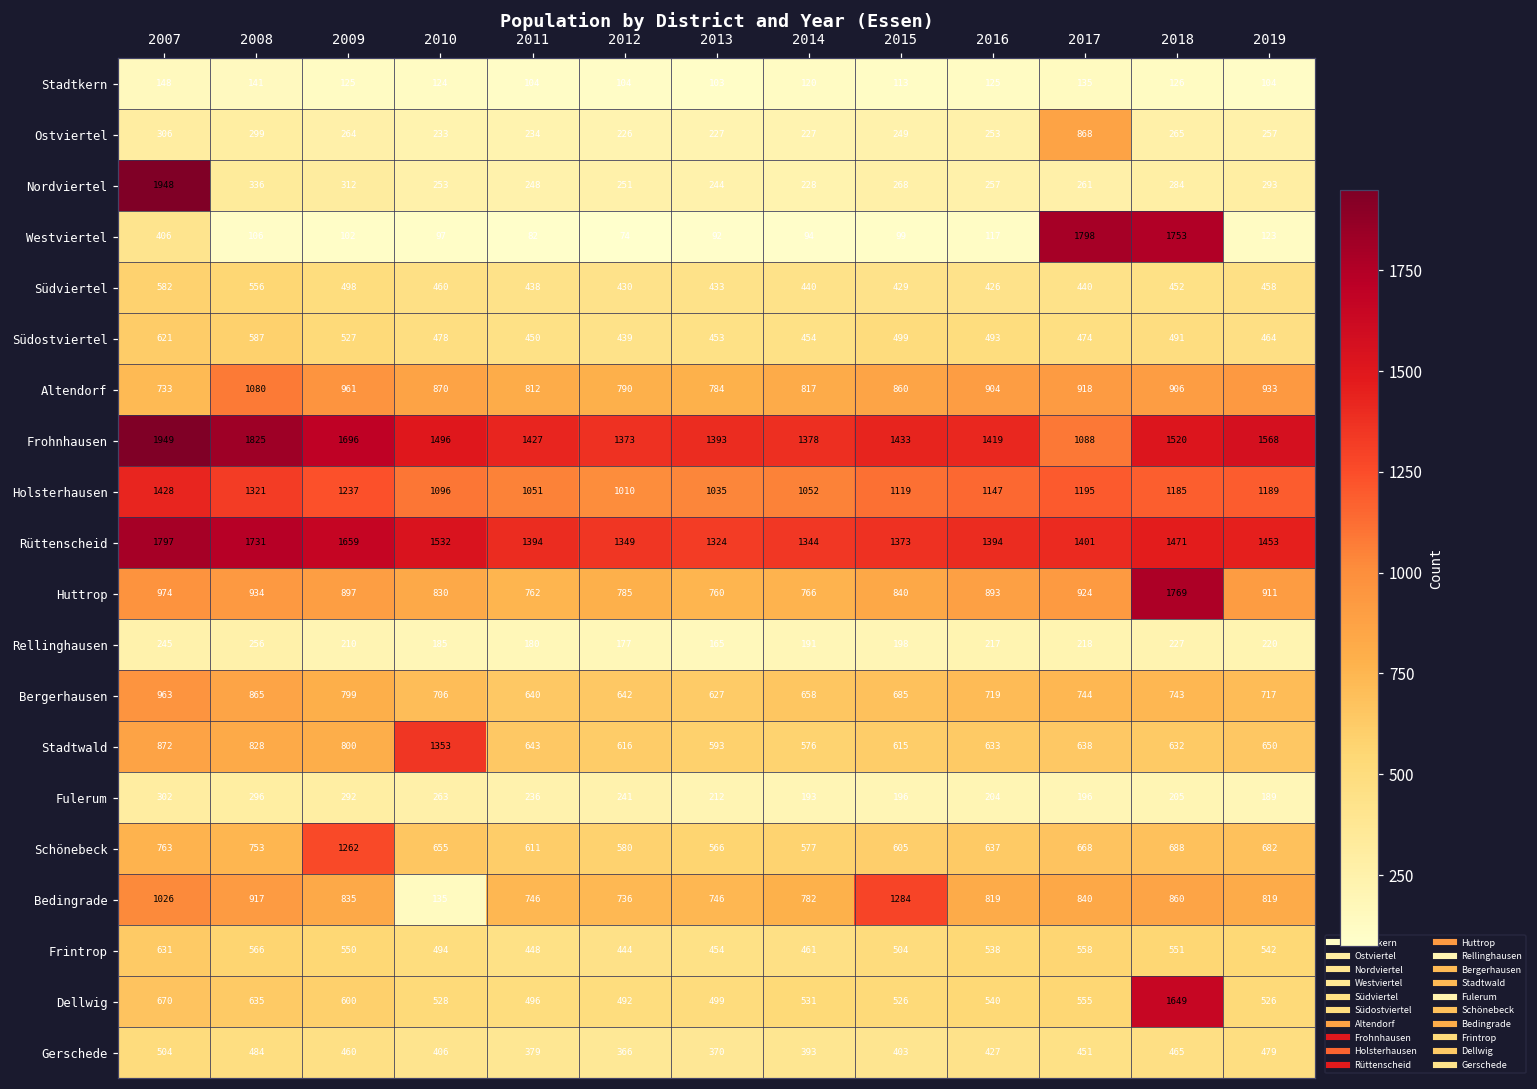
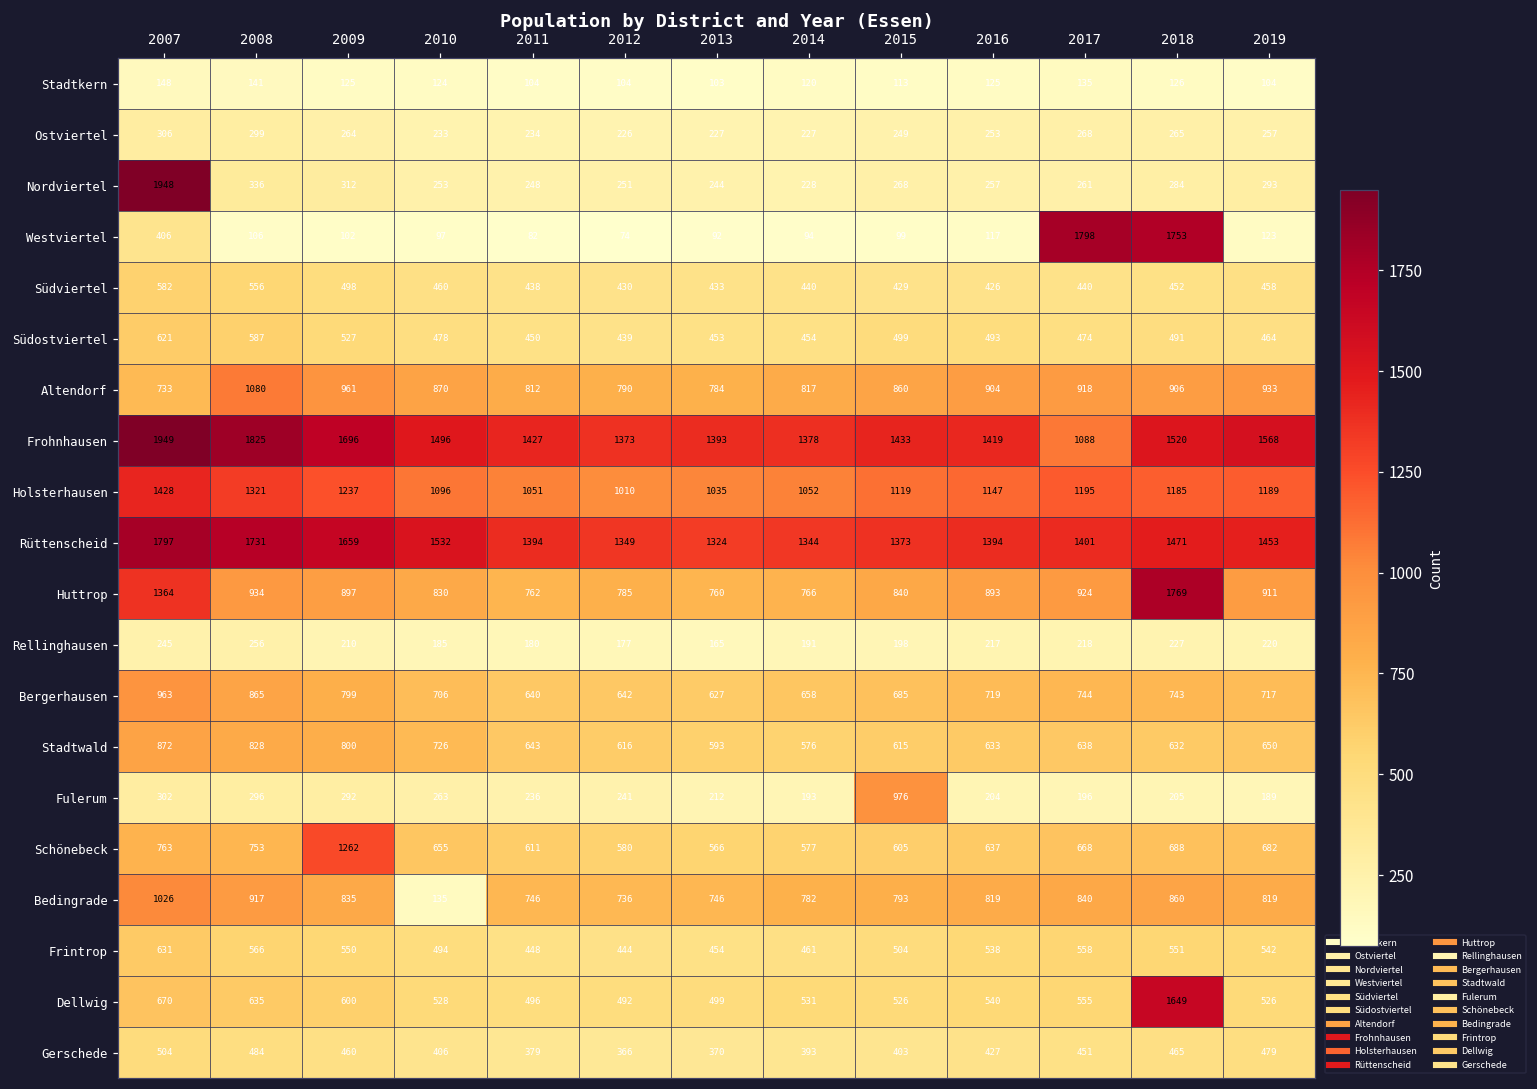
Ostviertel, 2017: 868 -> 268
Huttrop, 2007: 974 -> 1364
Stadtwald, 2010: 1353 -> 726
Fulerum, 2015: 196 -> 976
Bedingrade, 2015: 1284 -> 793
